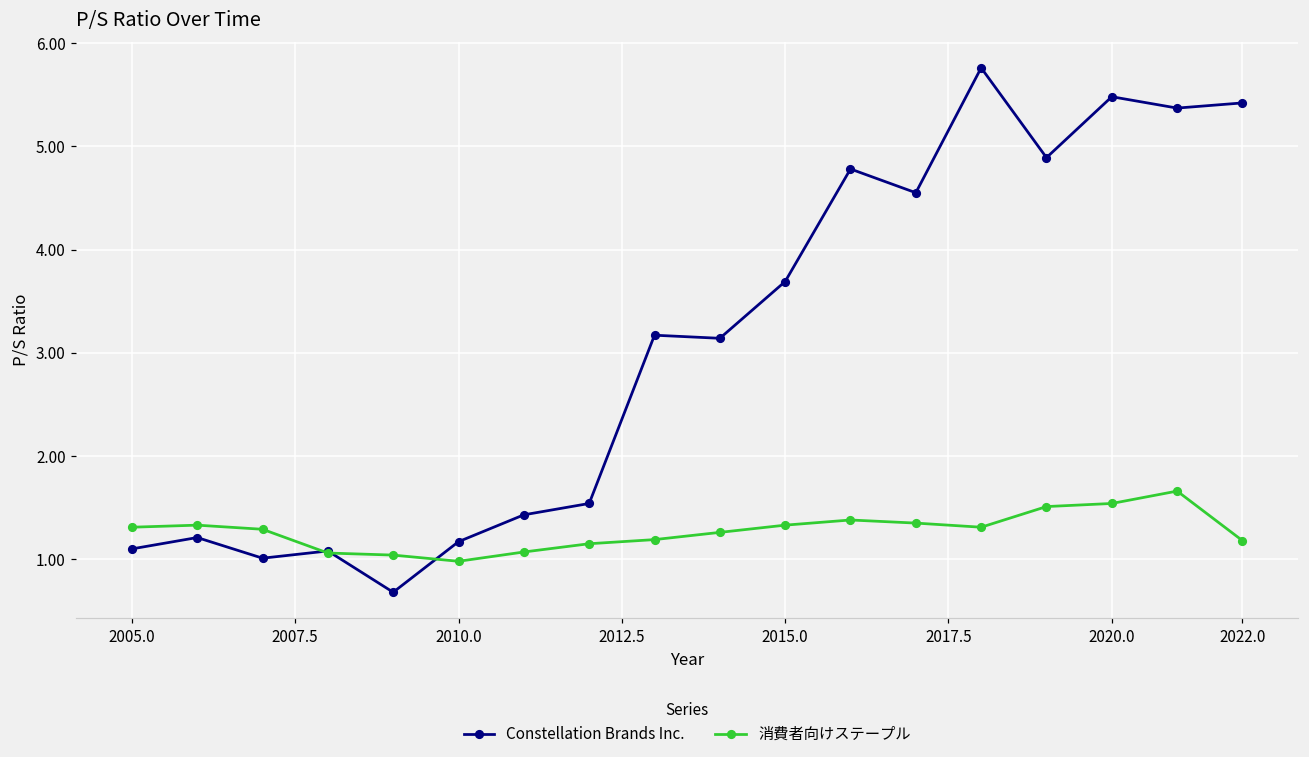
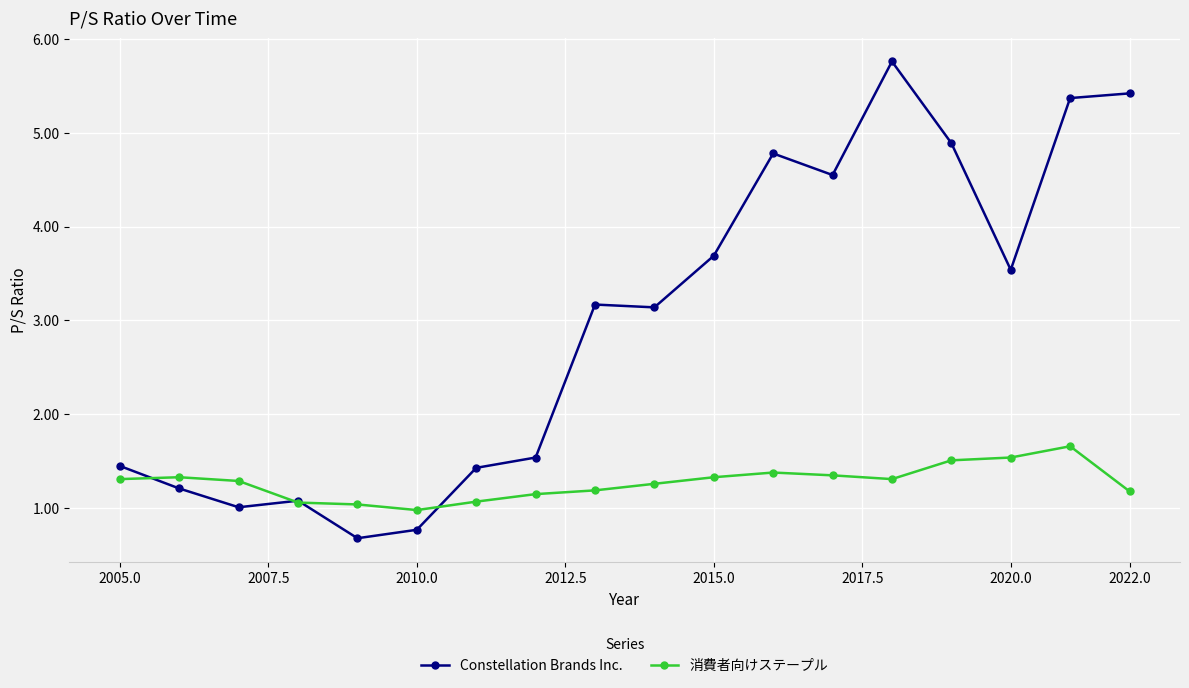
Constellation Brands Inc., 2005.0: 1.1 -> 1.5
Constellation Brands Inc., 2010.0: 1.2 -> 0.8
Constellation Brands Inc., 2020.0: 5.5 -> 3.5
